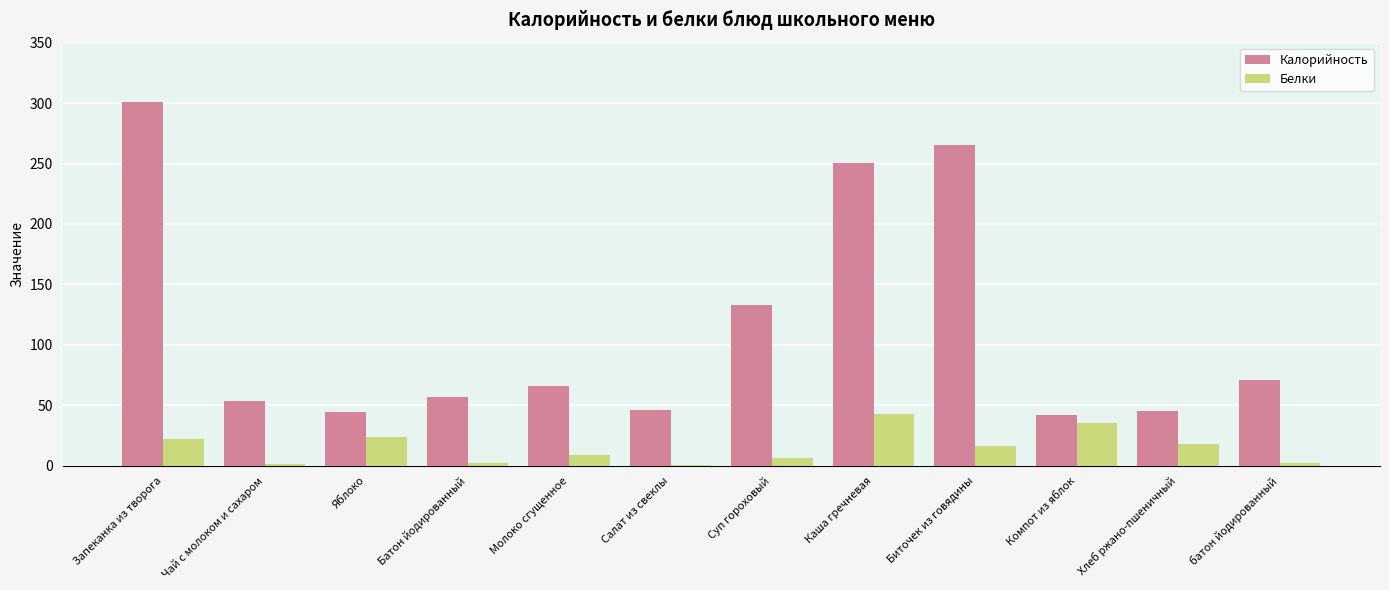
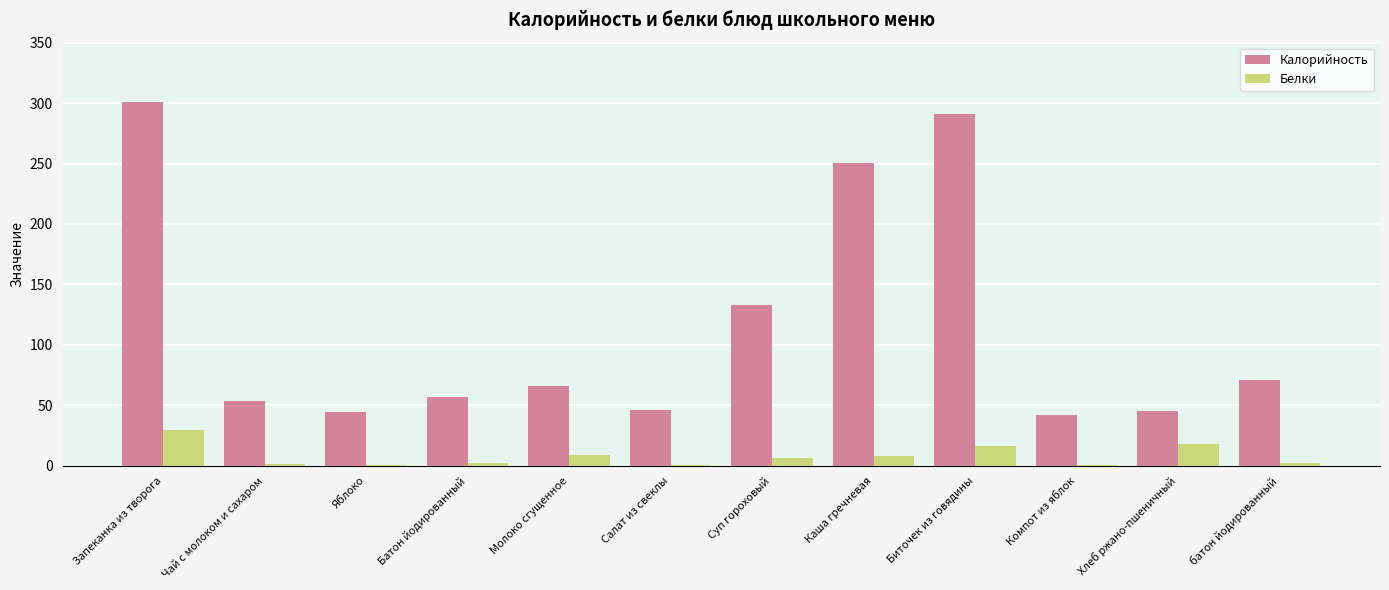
Белки, Запеканка из творога: 22 -> 30
Белки, Яблоко: 24 -> 0
Белки, Каша гречневая: 43 -> 8
Калорийность, Биточек из говядины: 266 -> 291
Белки, Компот из яблок: 35 -> 0
